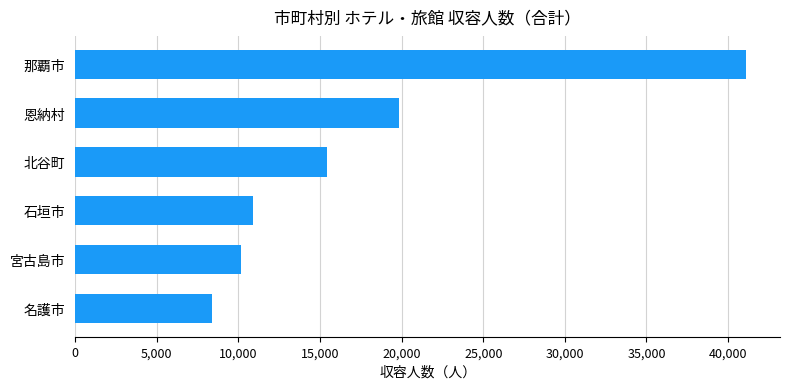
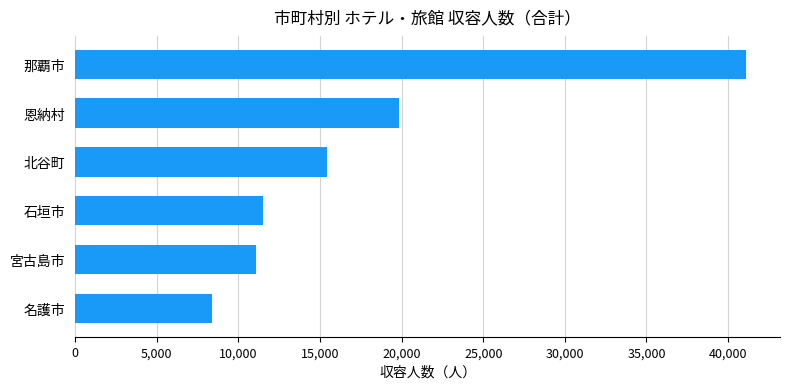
石垣市: 10,900 -> 11,500
宮古島市: 10,200 -> 11,100
